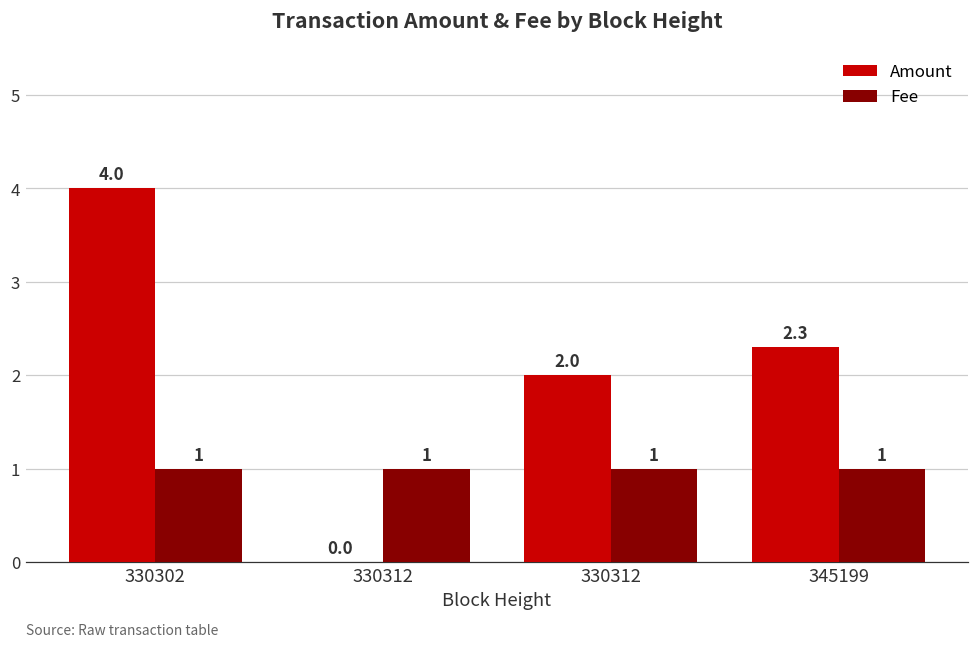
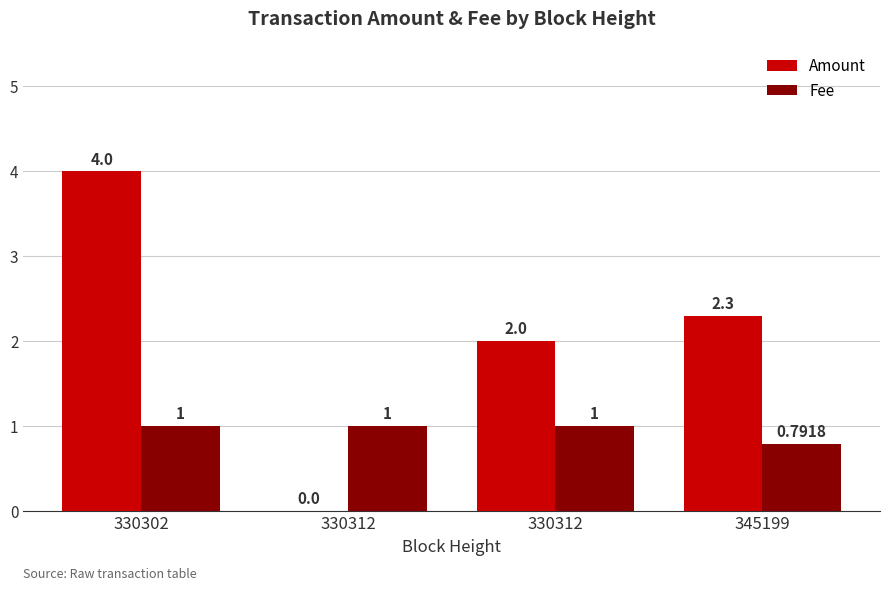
Fee, 345199: 1 -> 0.7918
